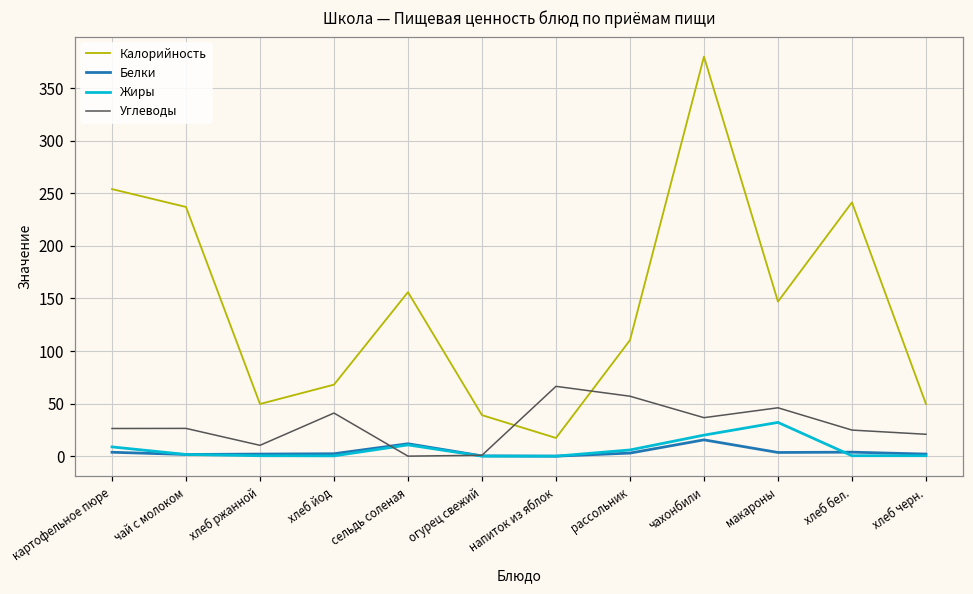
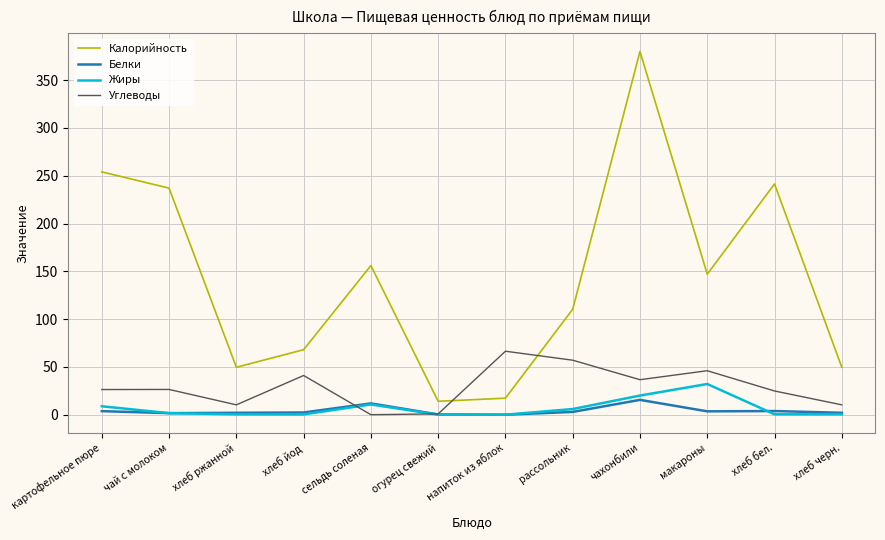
Калорийность, огурец свежий: 40 -> 10
Углеводы, хлеб черн.: 20 -> 10
